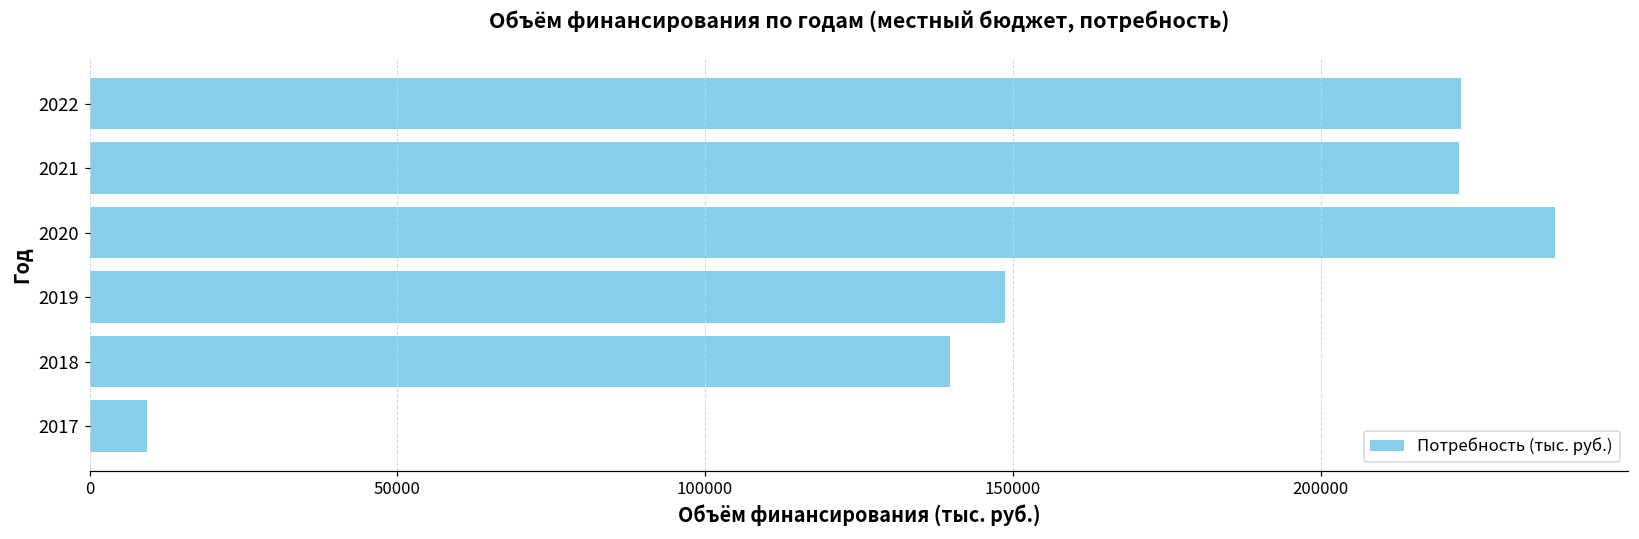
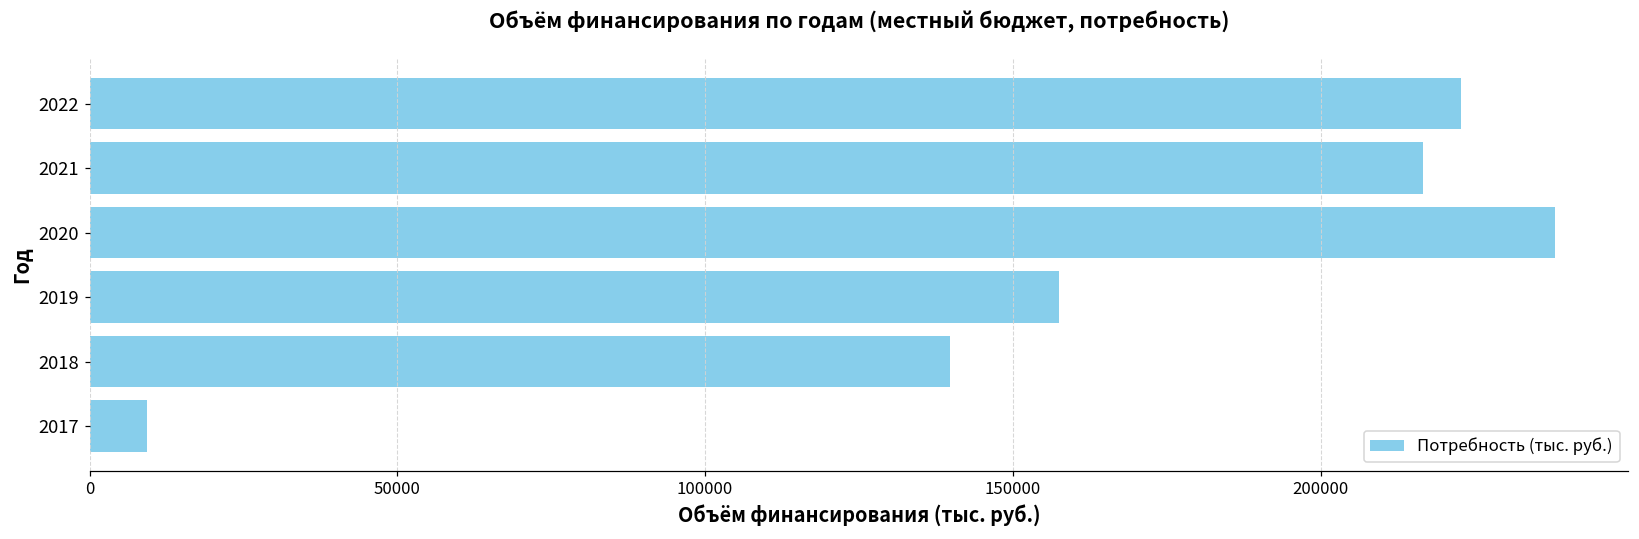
2021: 223000 -> 217000
2019: 149000 -> 157000
